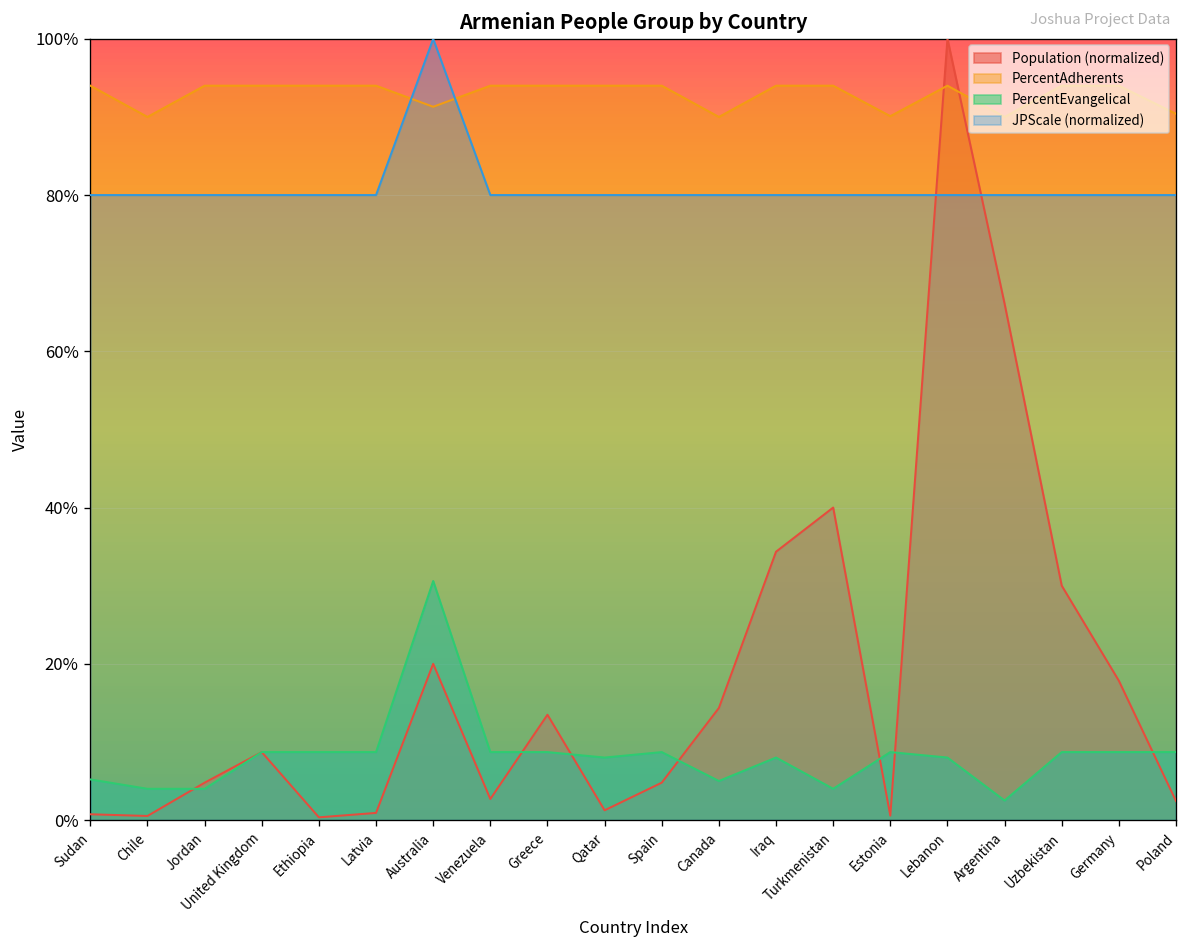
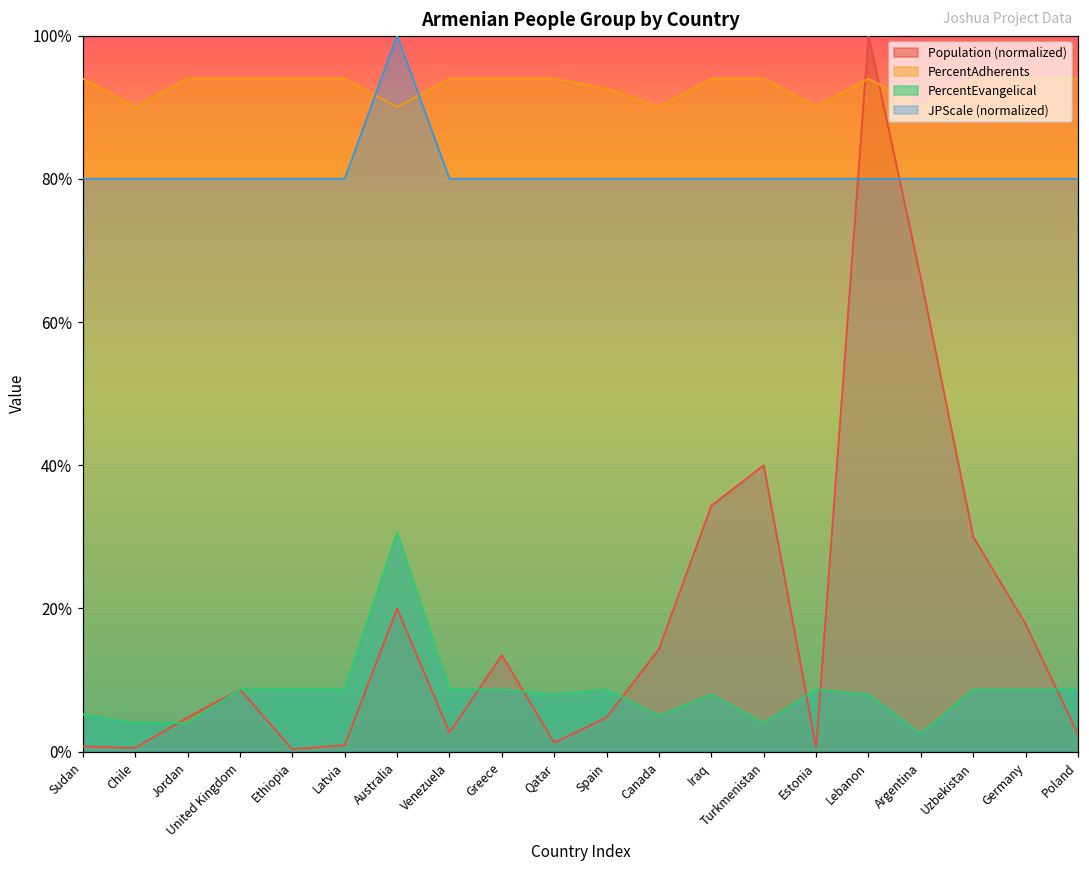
PercentAdherents, Australia: 91% -> 90%
PercentAdherents, Spain: 94% -> 93%
PercentAdherents, Poland: 90% -> 94%
